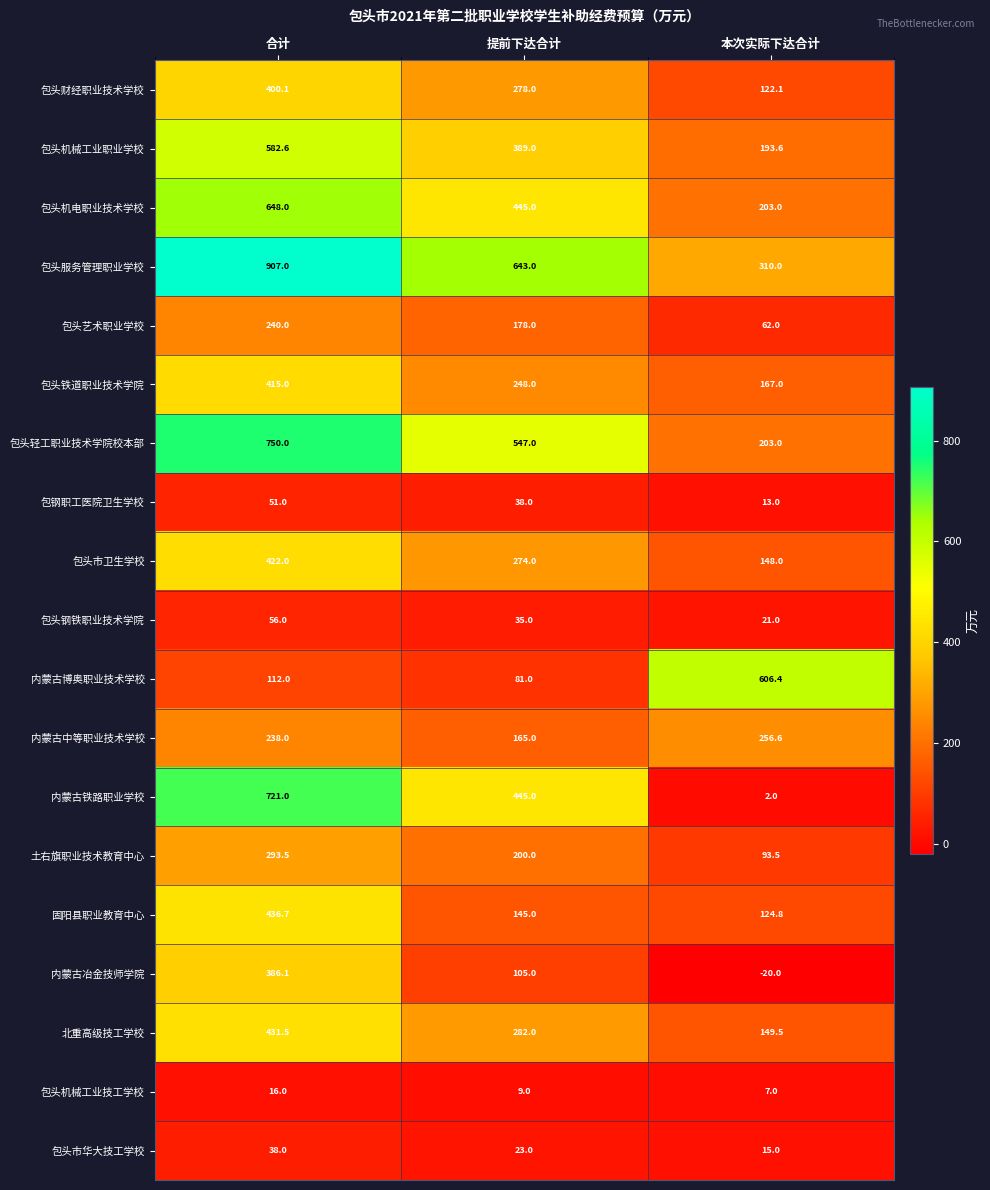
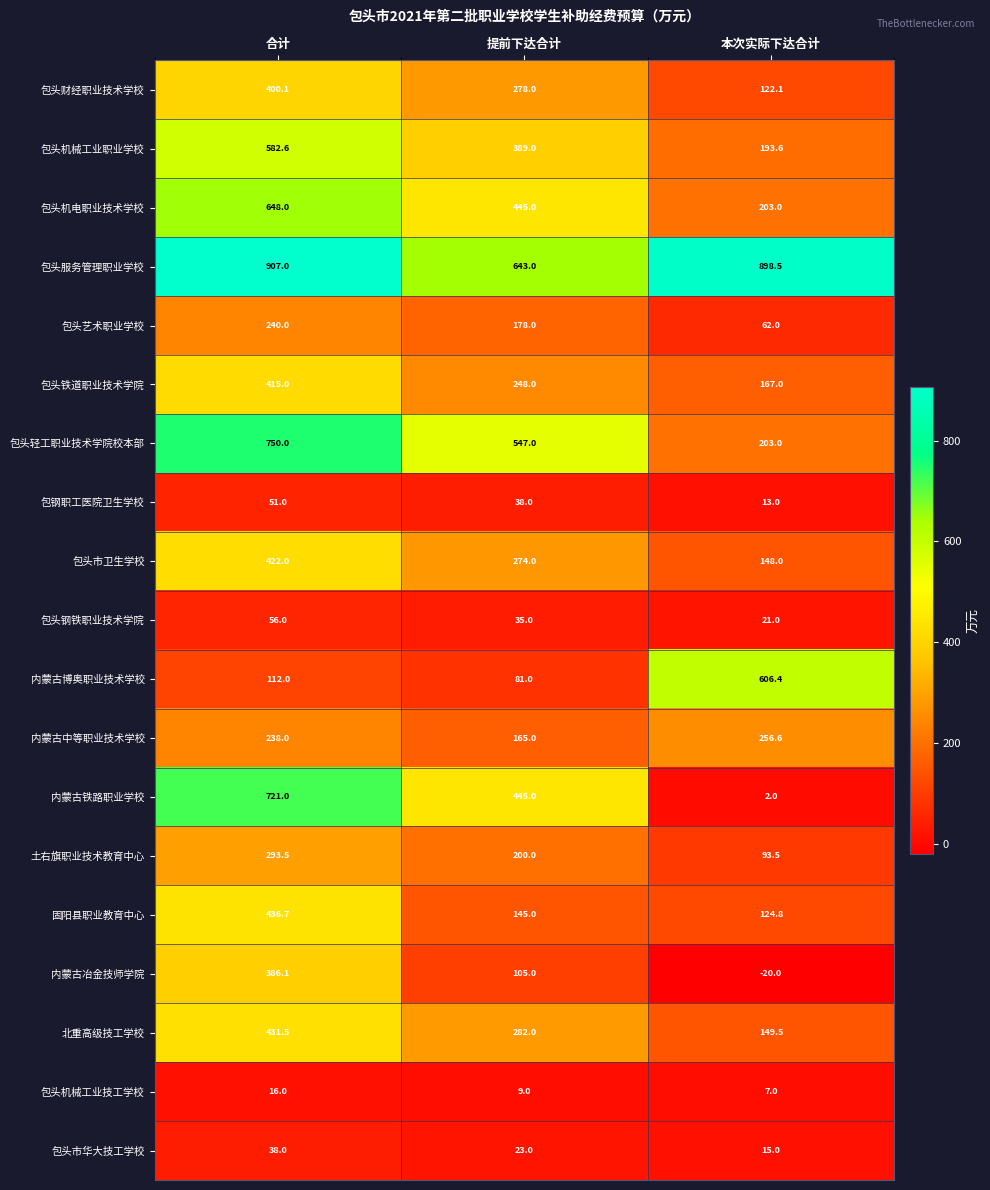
包头服务管理职业学校, 本次实际下达合计: 310.0 -> 898.5
